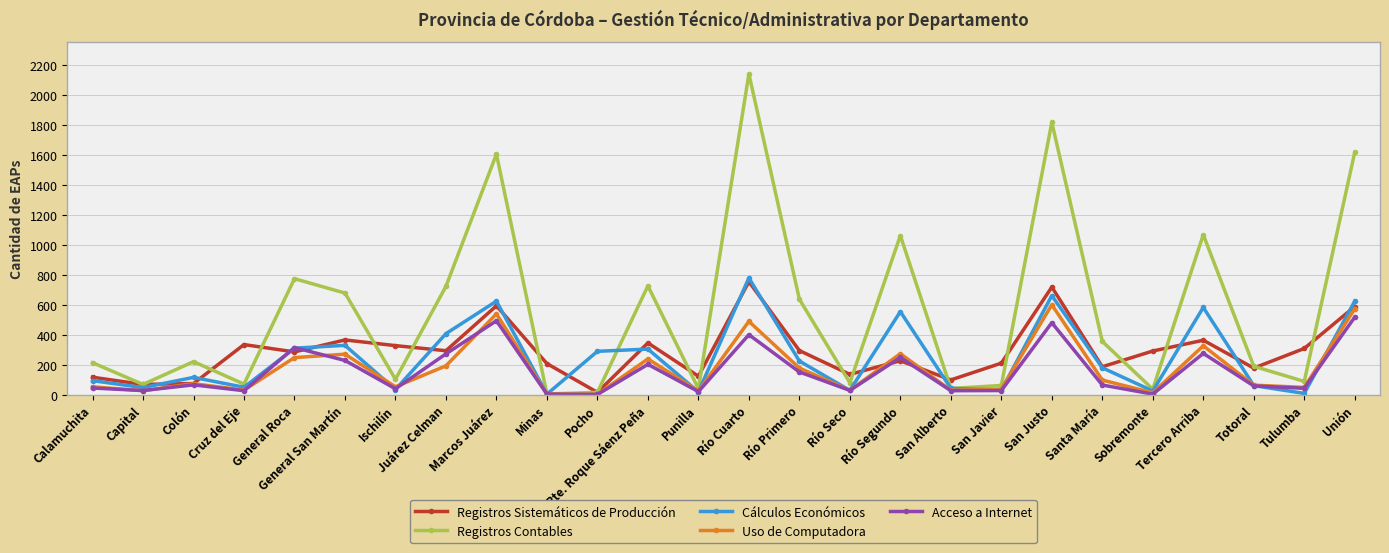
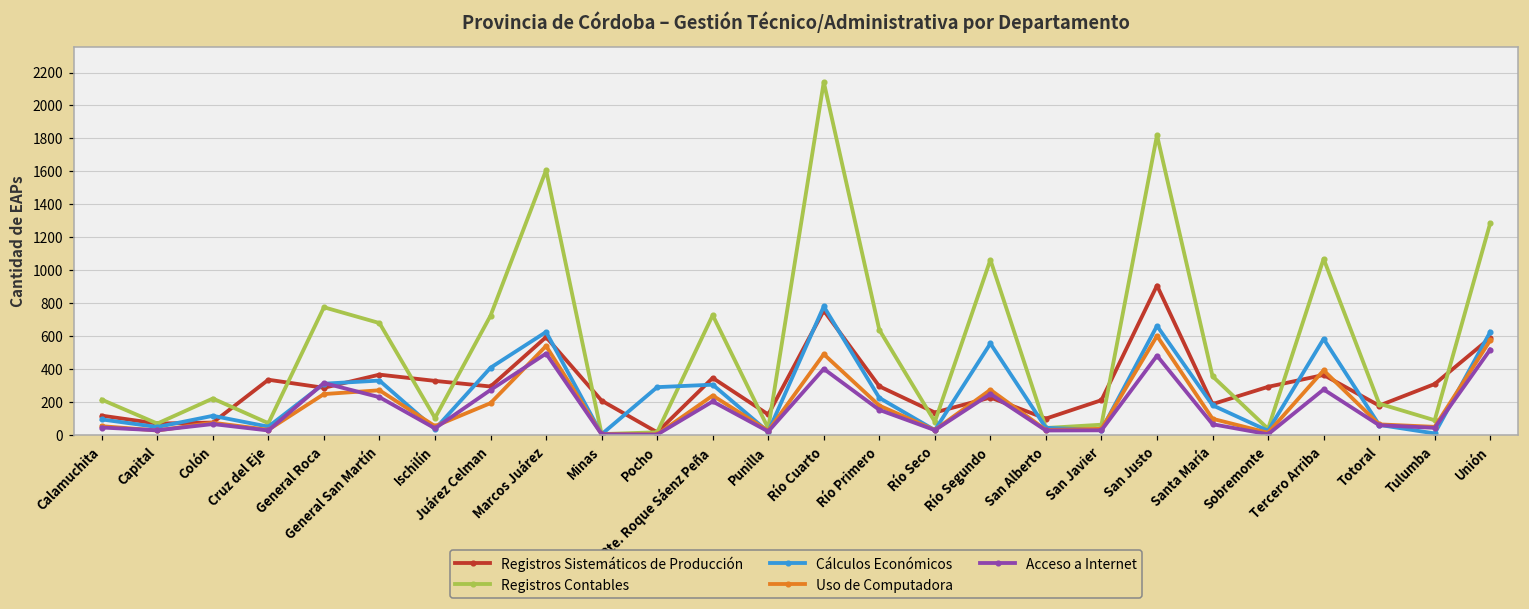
Registros Sistemáticos de Producción, San Justo: 720 -> 910
Uso de Computadora, Tercero Arriba: 330 -> 390
Registros Contables, Unión: 1620 -> 1290
